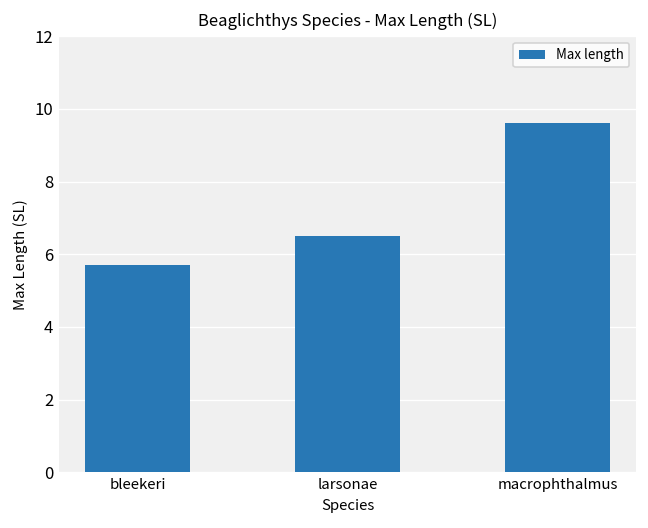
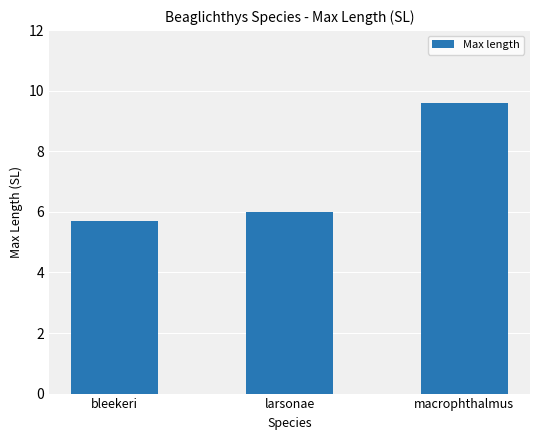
larsonae: 6.5 -> 6.0
